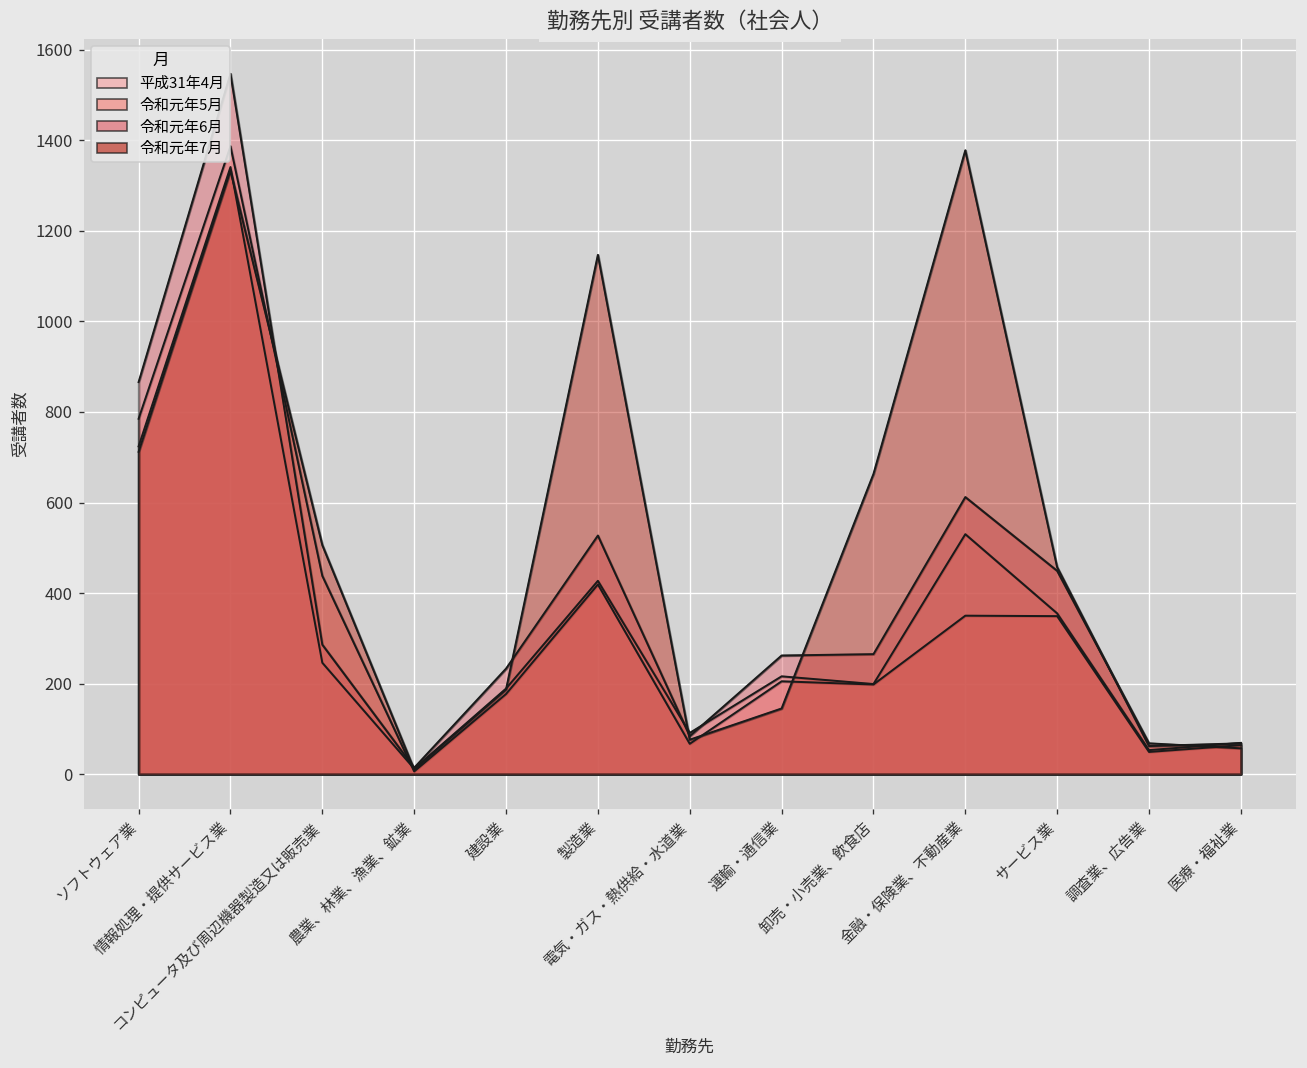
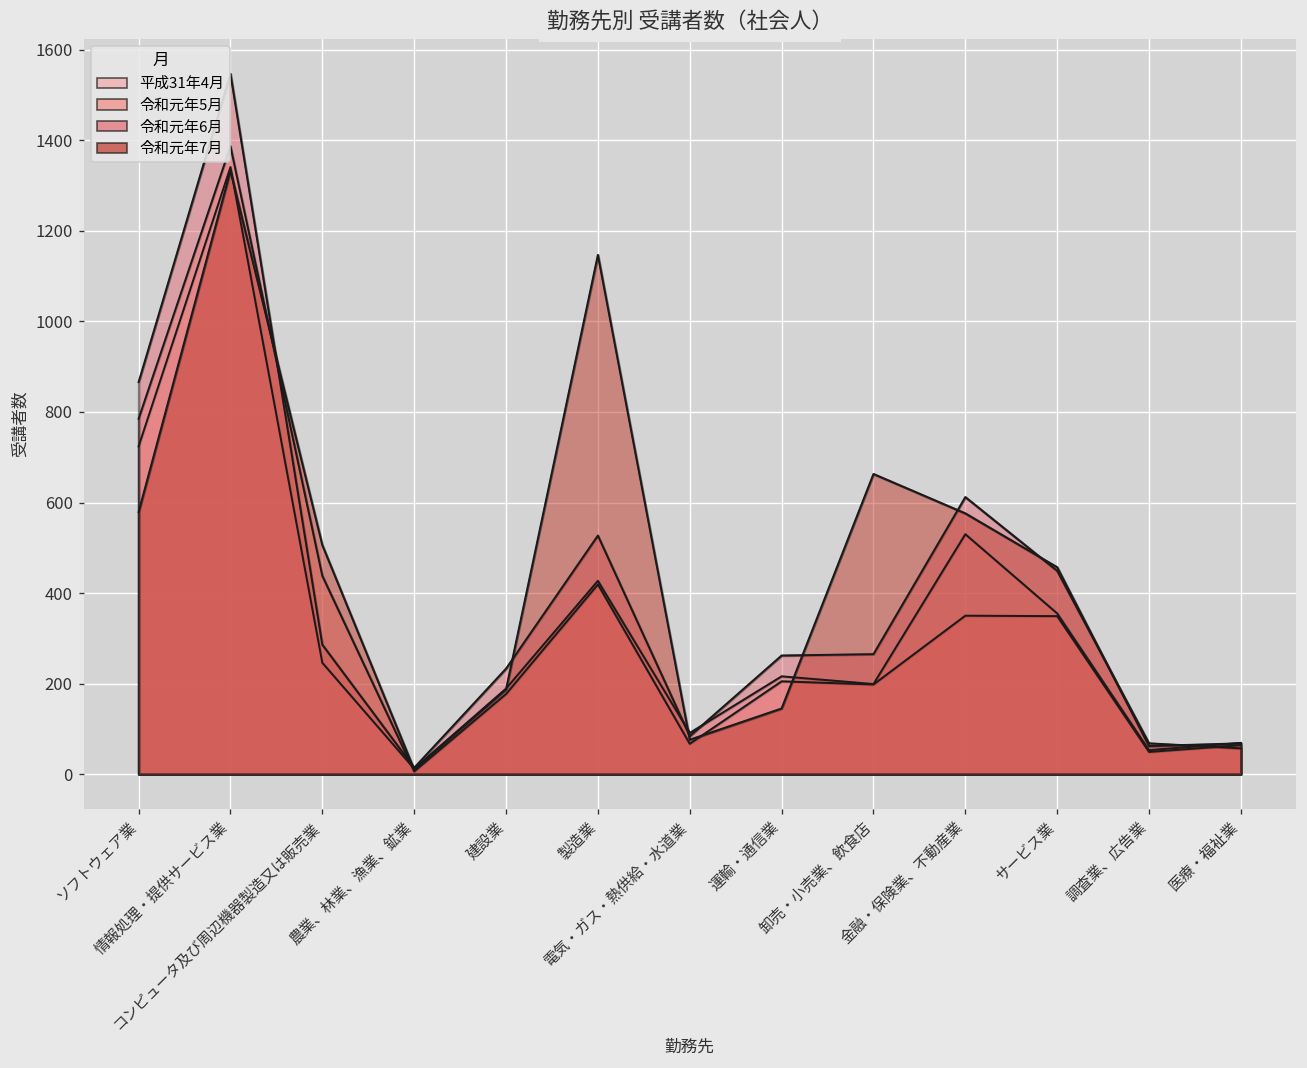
令和元年7月, ソフトウェア業: 710 -> 580
令和元年7月, 金融・保険業、不動産業: 1380 -> 580
